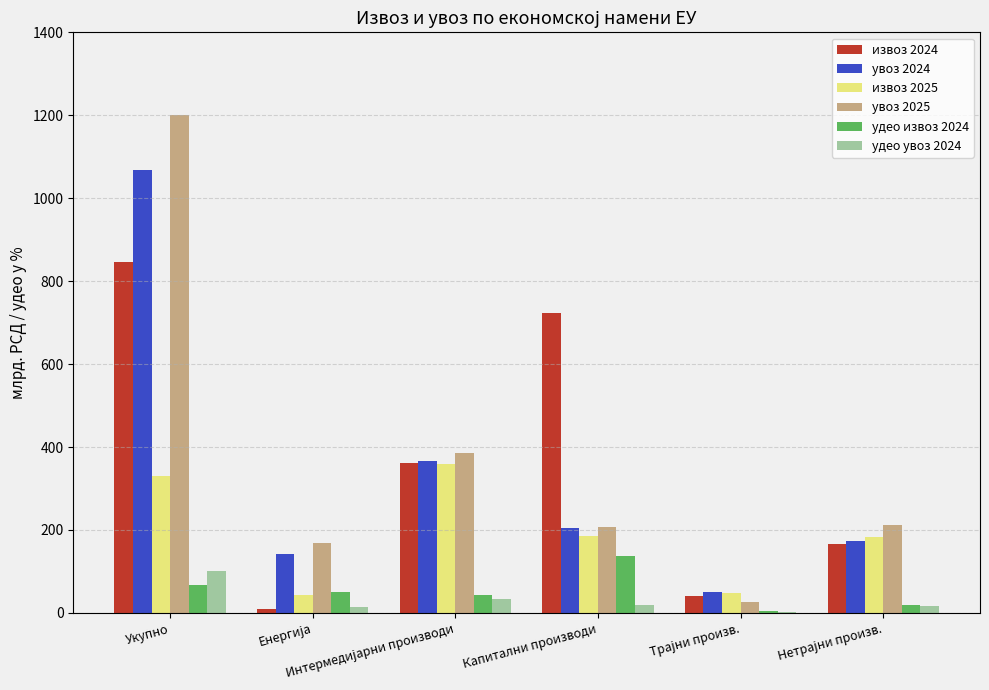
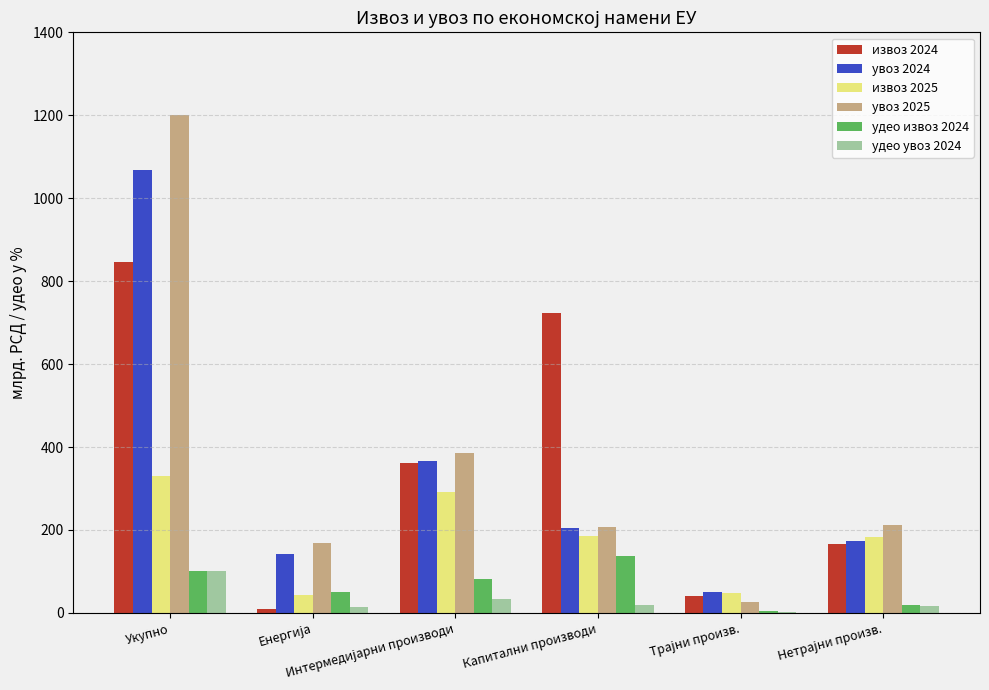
удео извоз 2024, Укупно: 70 -> 100
извоз 2025, Интермедијарни производи: 360 -> 290
удео извоз 2024, Интермедијарни производи: 40 -> 80
